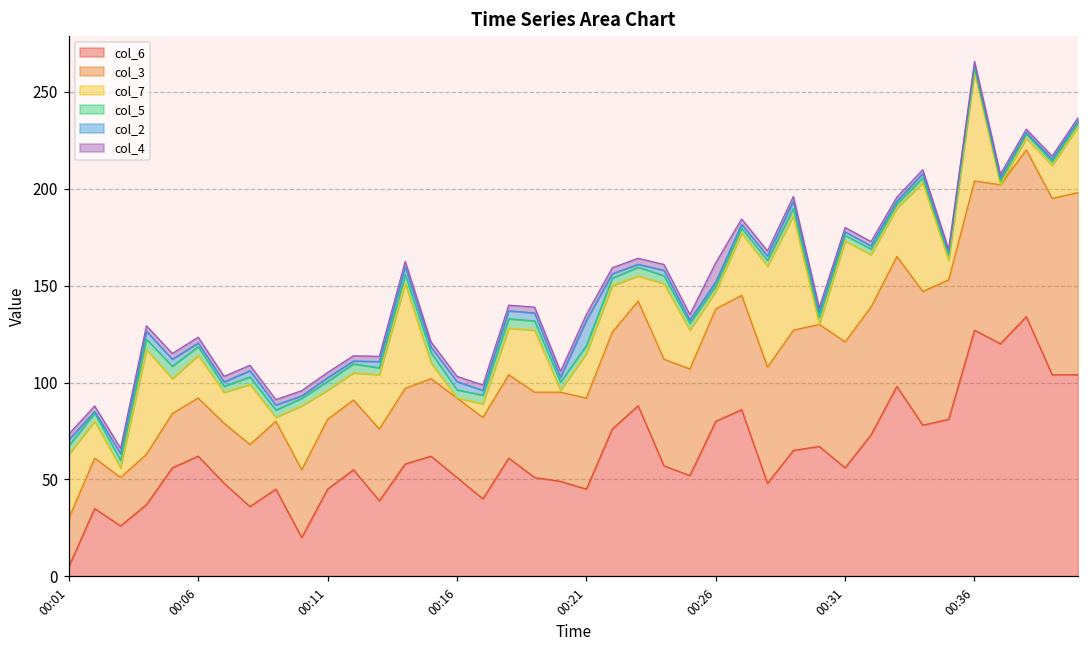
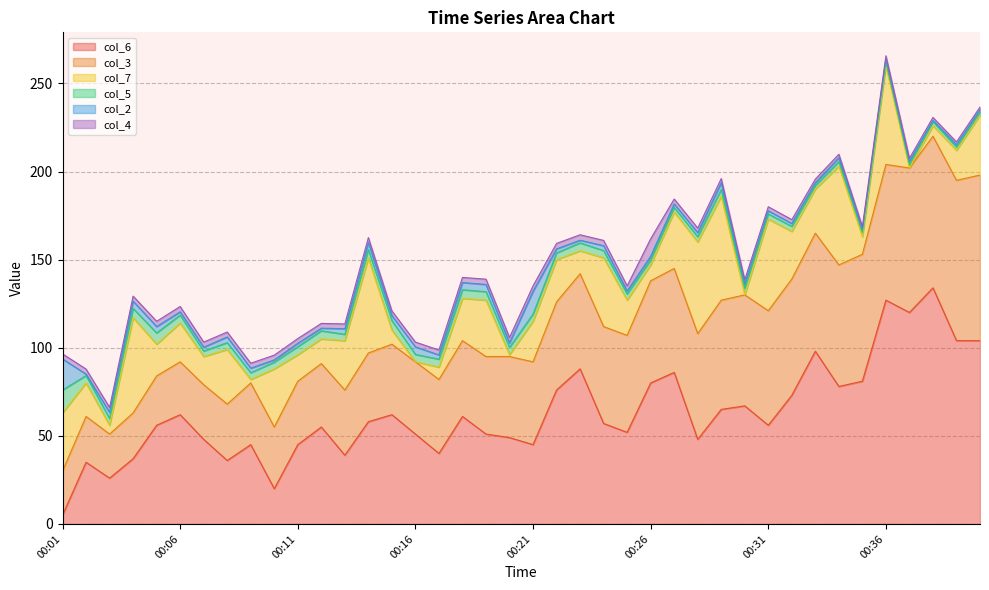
col_5, 00:01: 4 -> 13
col_2, 00:01: 3 -> 18
